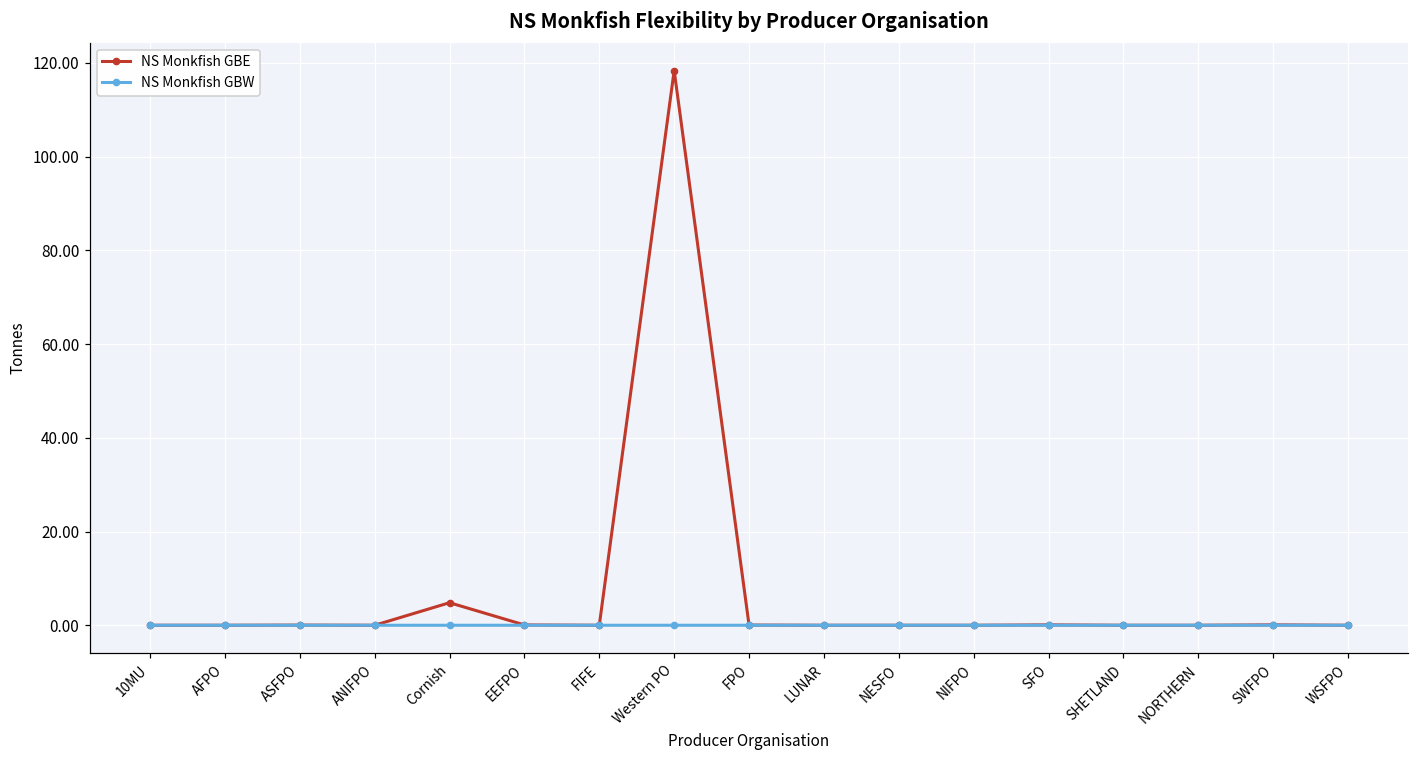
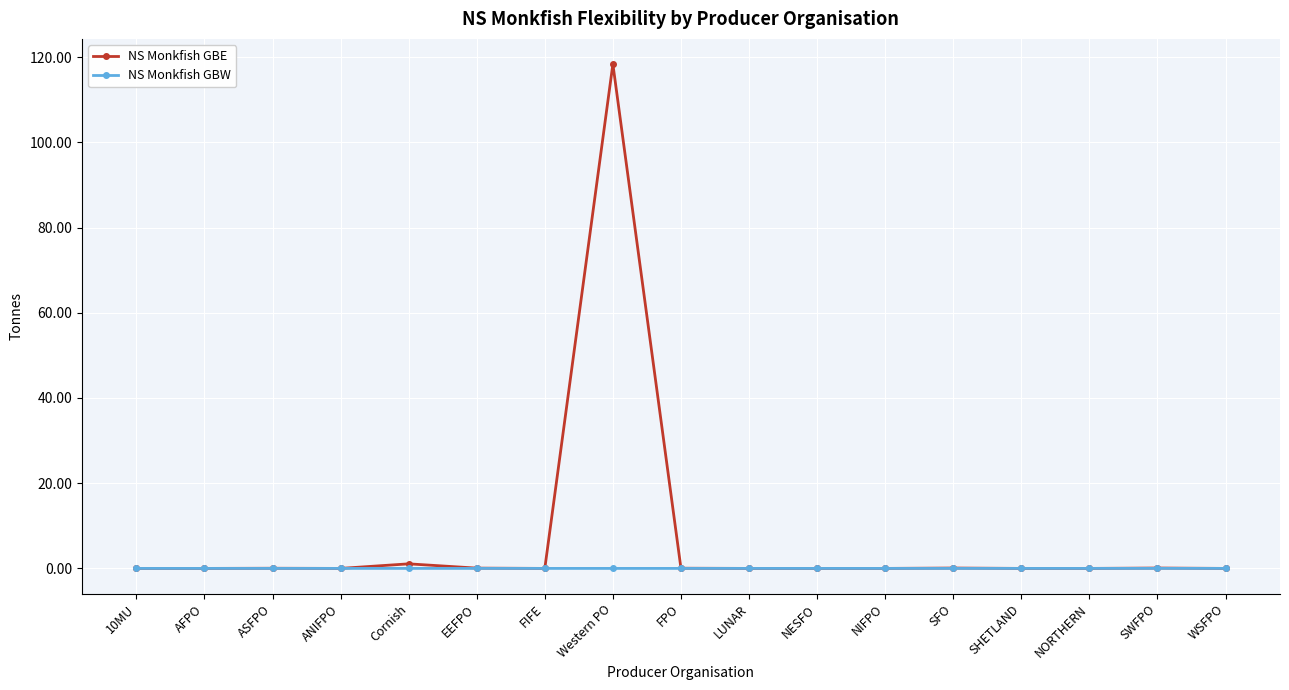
NS Monkfish GBE, Cornish: 5 -> 1
